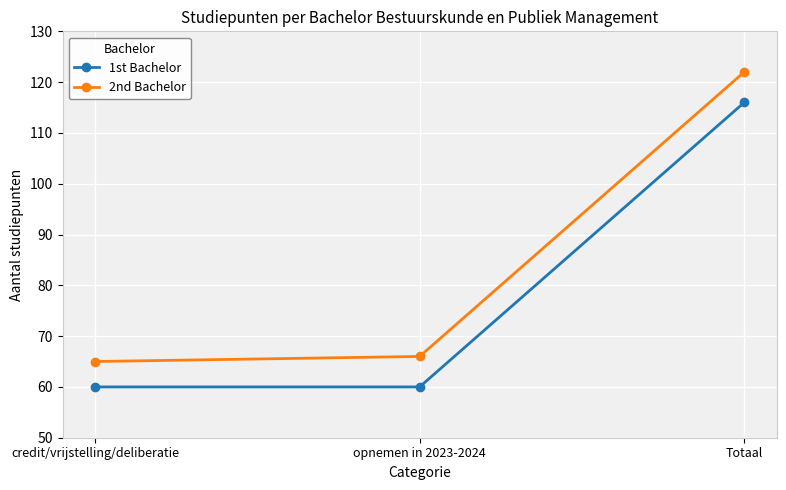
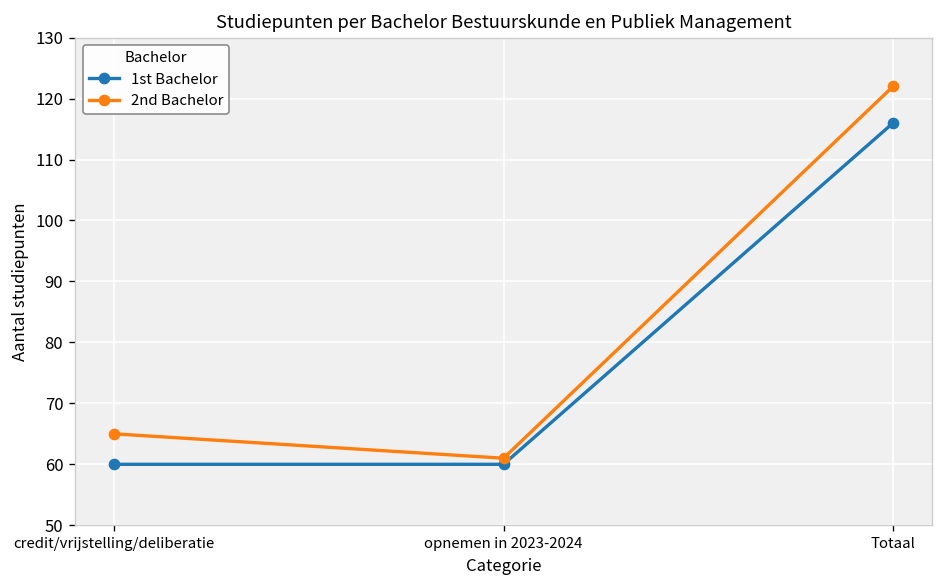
2nd Bachelor, opnemen in 2023-2024: 66 -> 61
